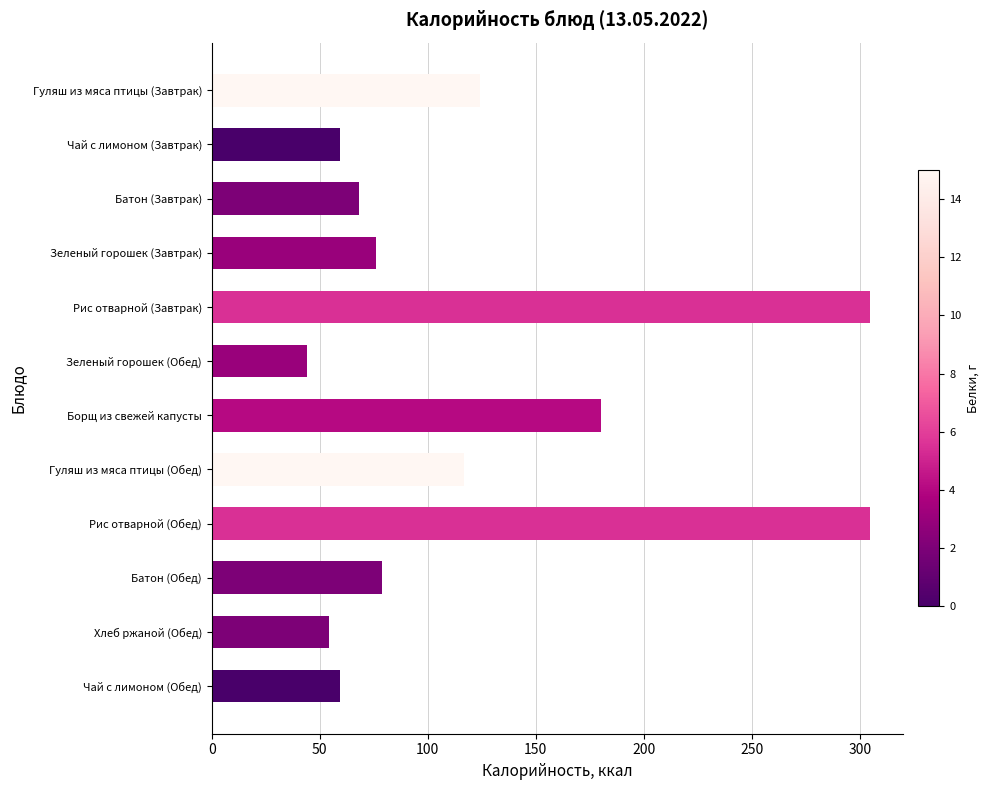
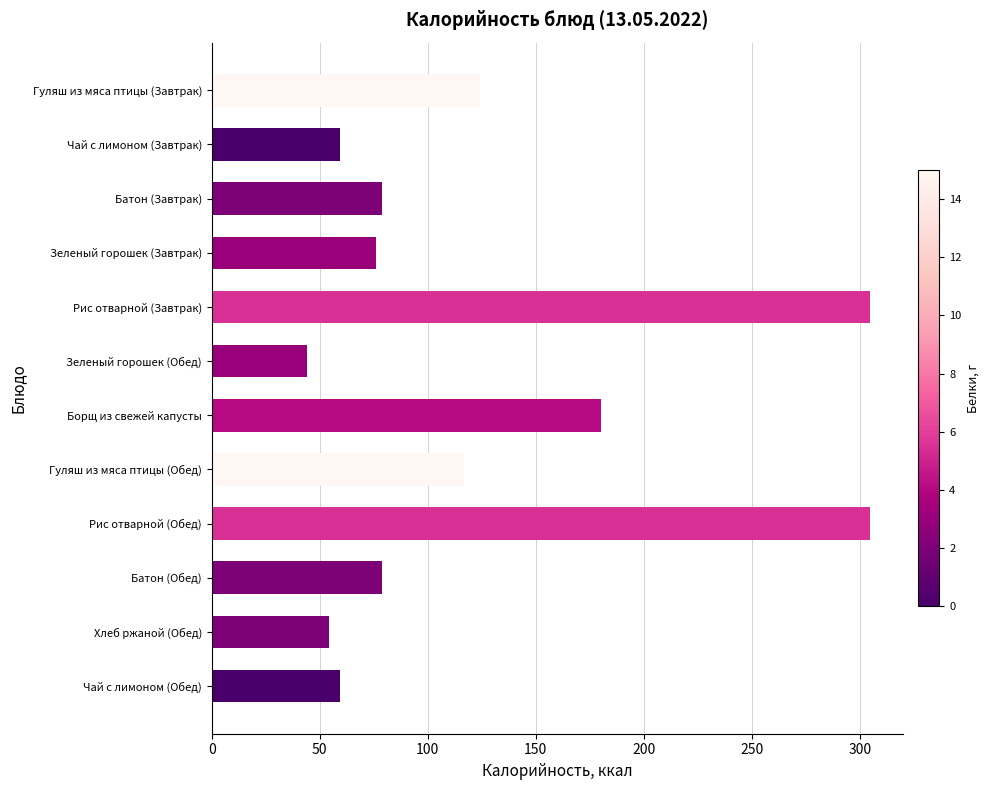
Батон (Завтрак): 68 -> 79
